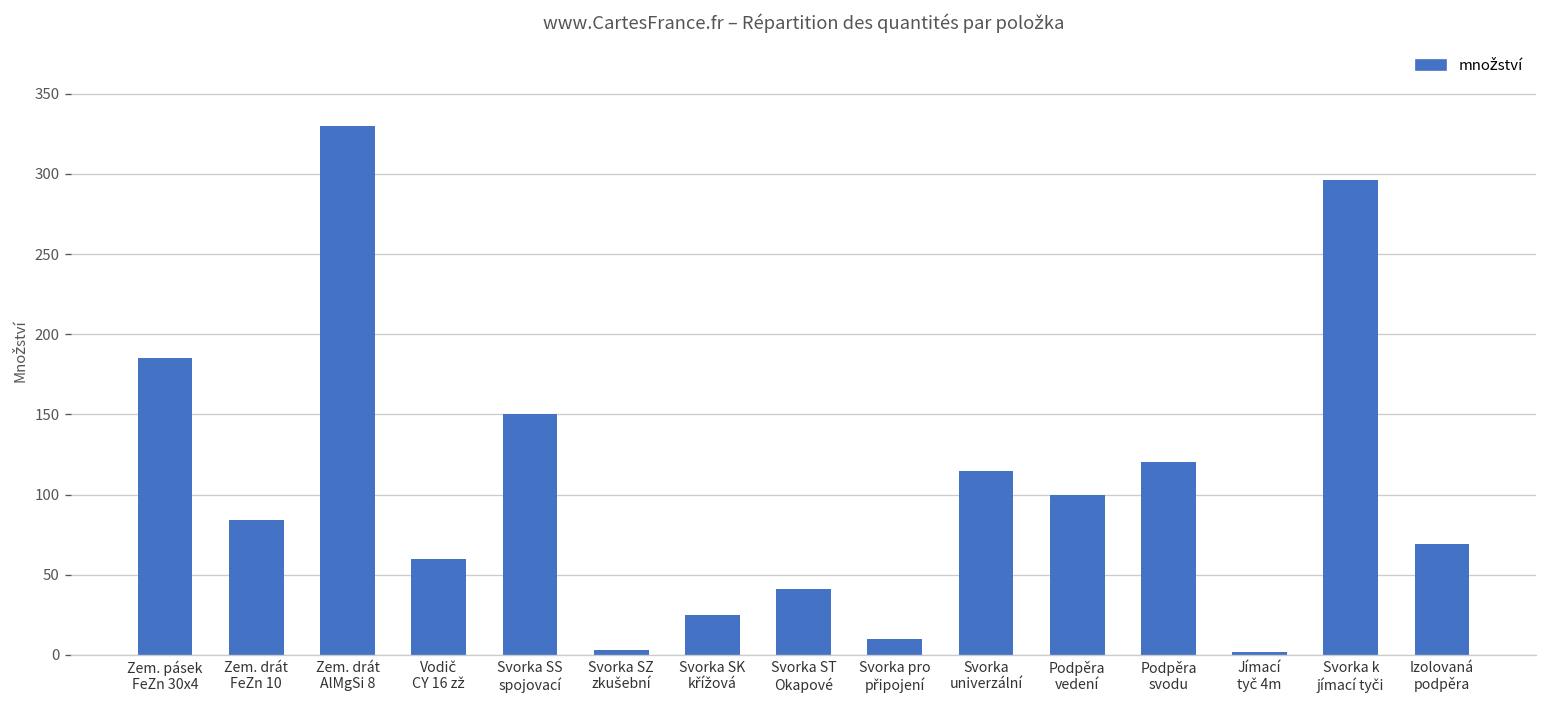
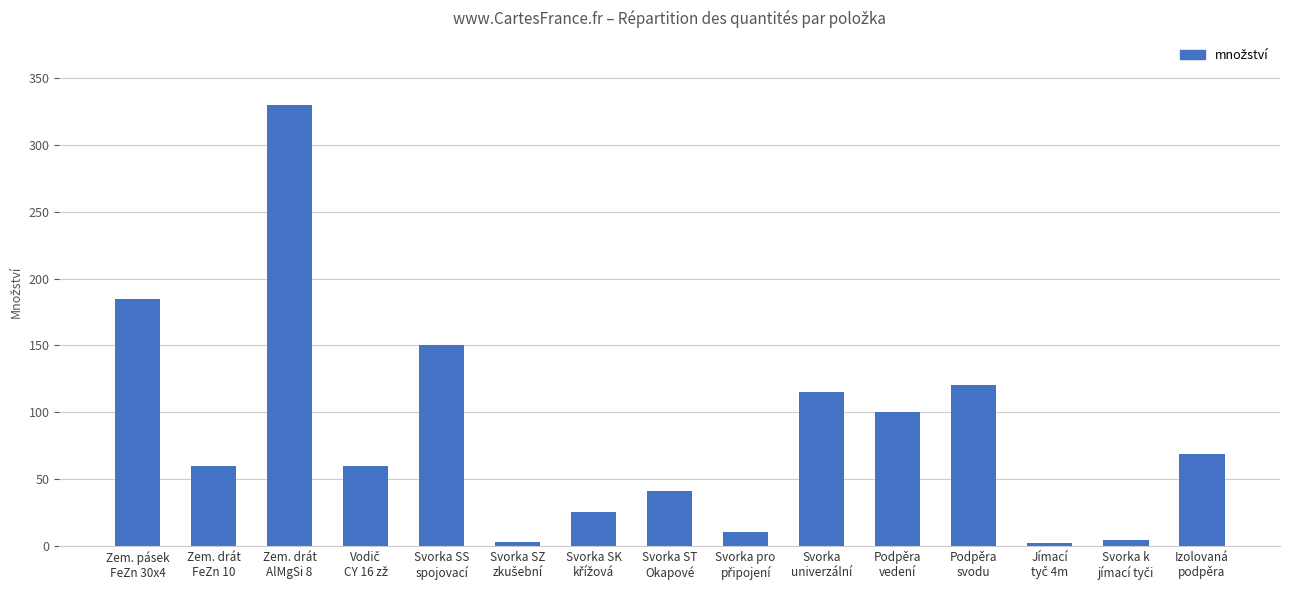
Zem. drát FeZn 10: 84 -> 60
Svorka k jímací tyči: 296 -> 4
